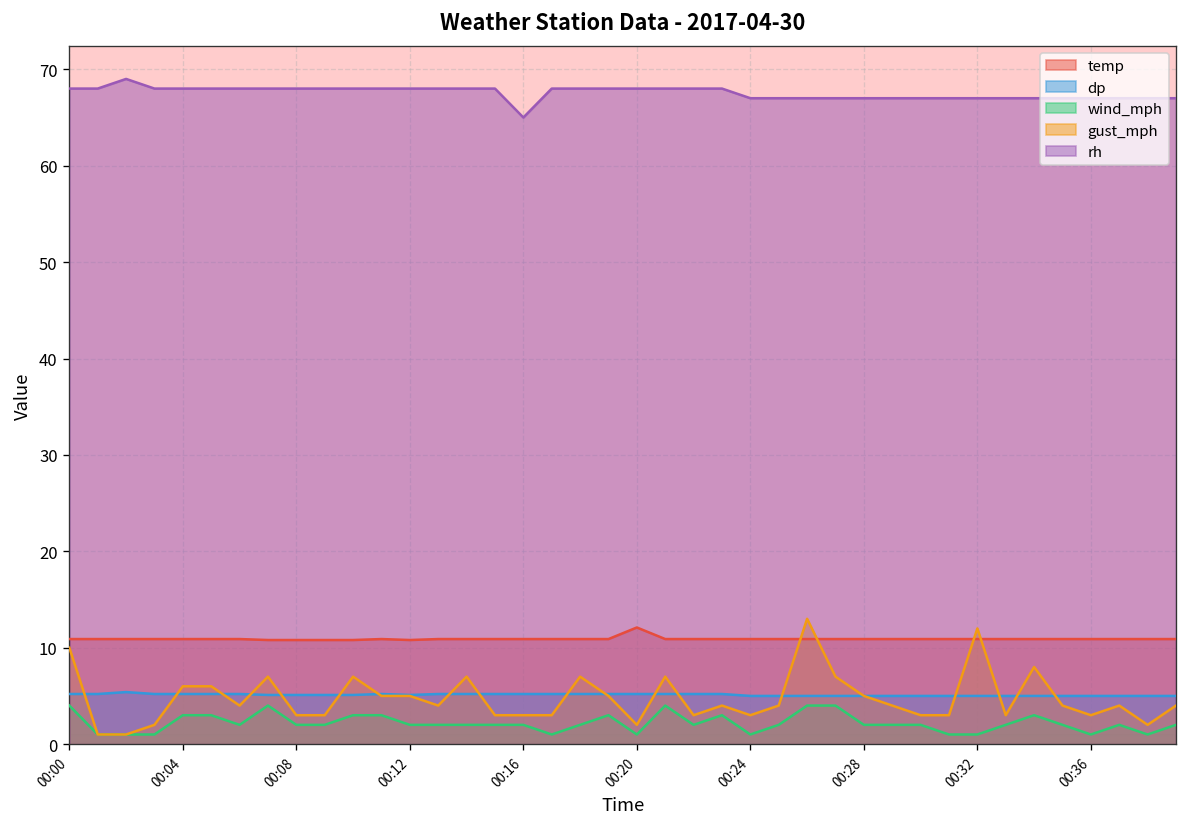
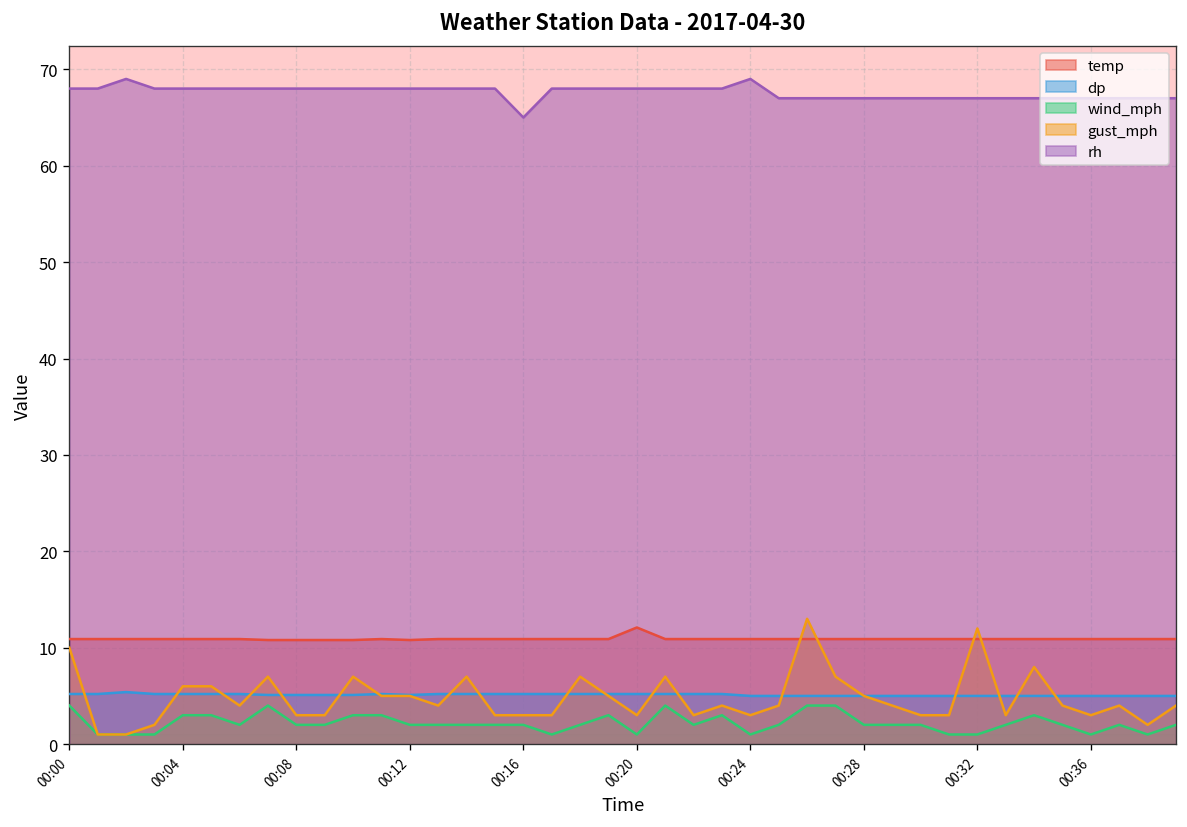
gust_mph, 00:20: 2 -> 3
rh, 00:24: 67 -> 69
